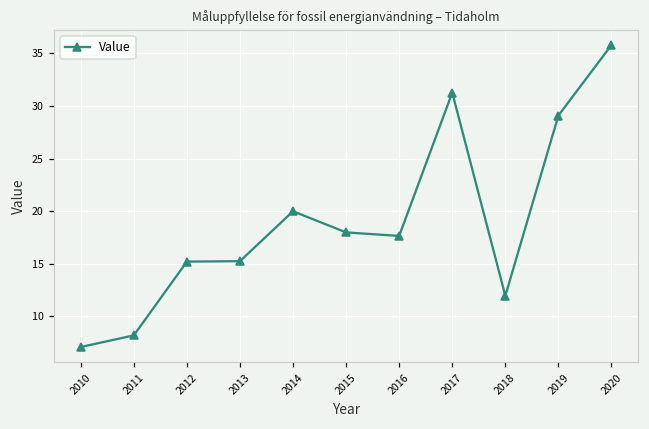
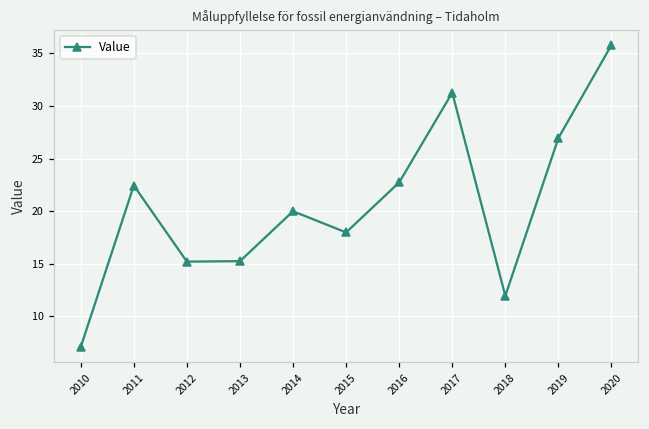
2011: 8 -> 22
2016: 18 -> 23
2019: 29 -> 27
